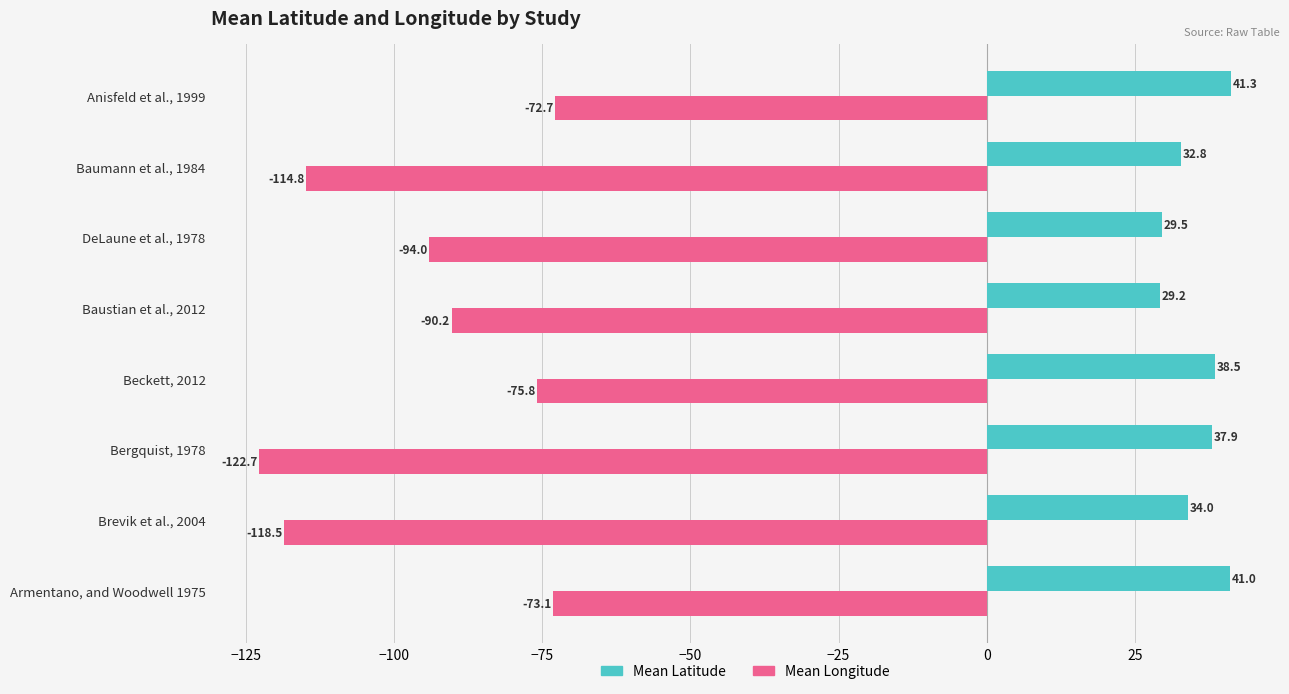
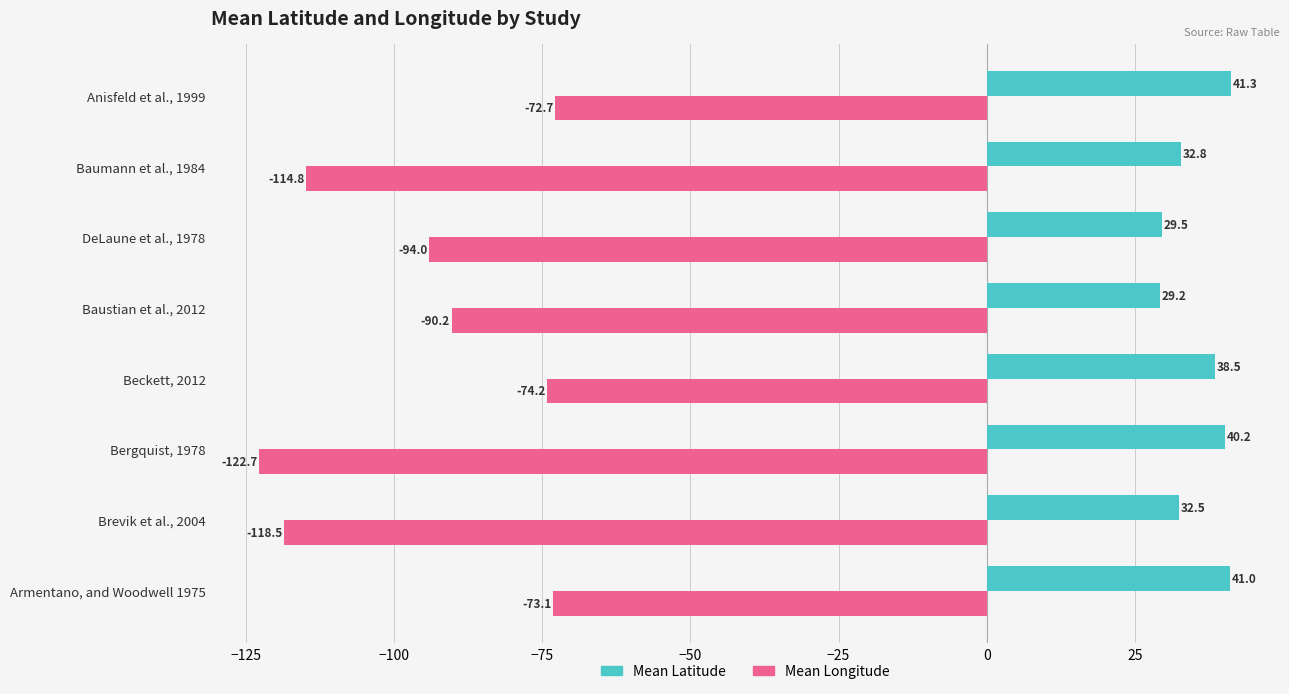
Mean Longitude, Beckett, 2012: -75.8 -> -74.2
Mean Latitude, Bergquist, 1978: 37.9 -> 40.2
Mean Latitude, Brevik et al., 2004: 34.0 -> 32.5
